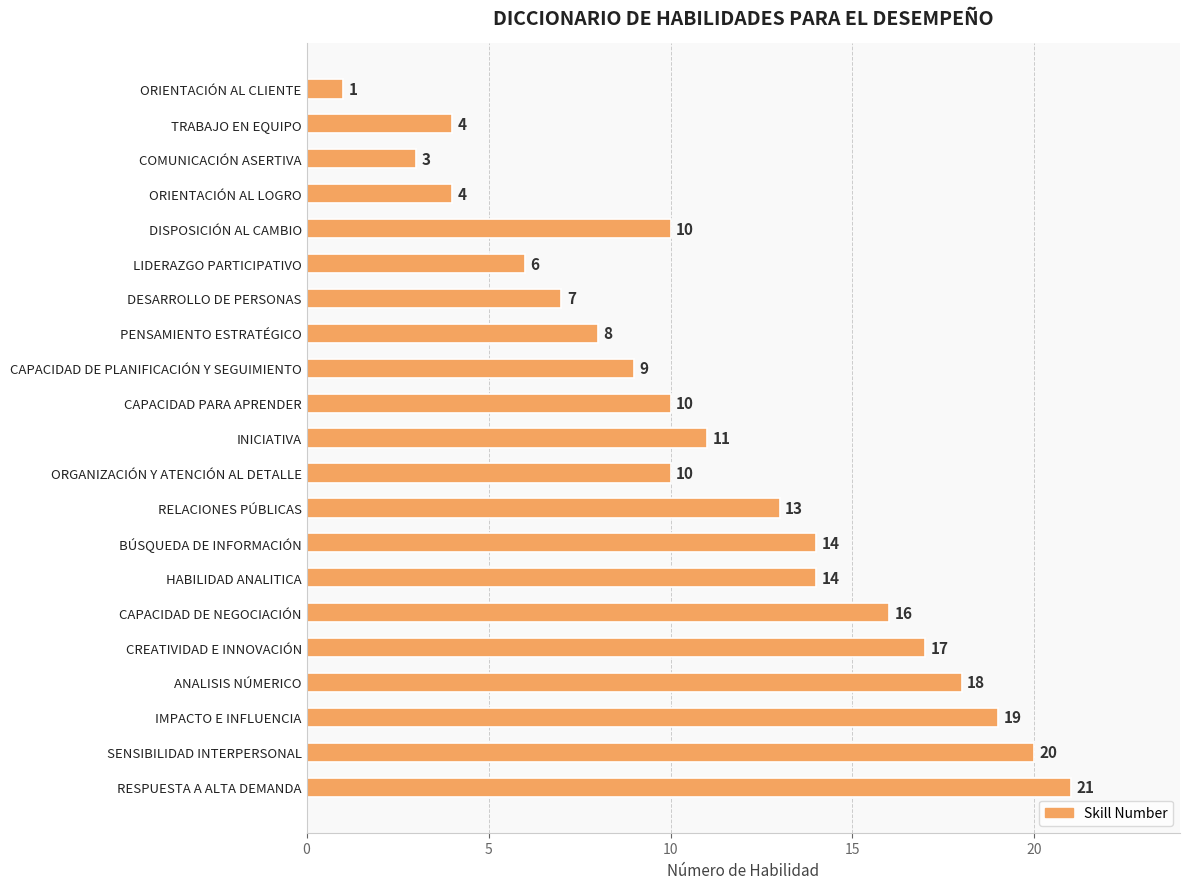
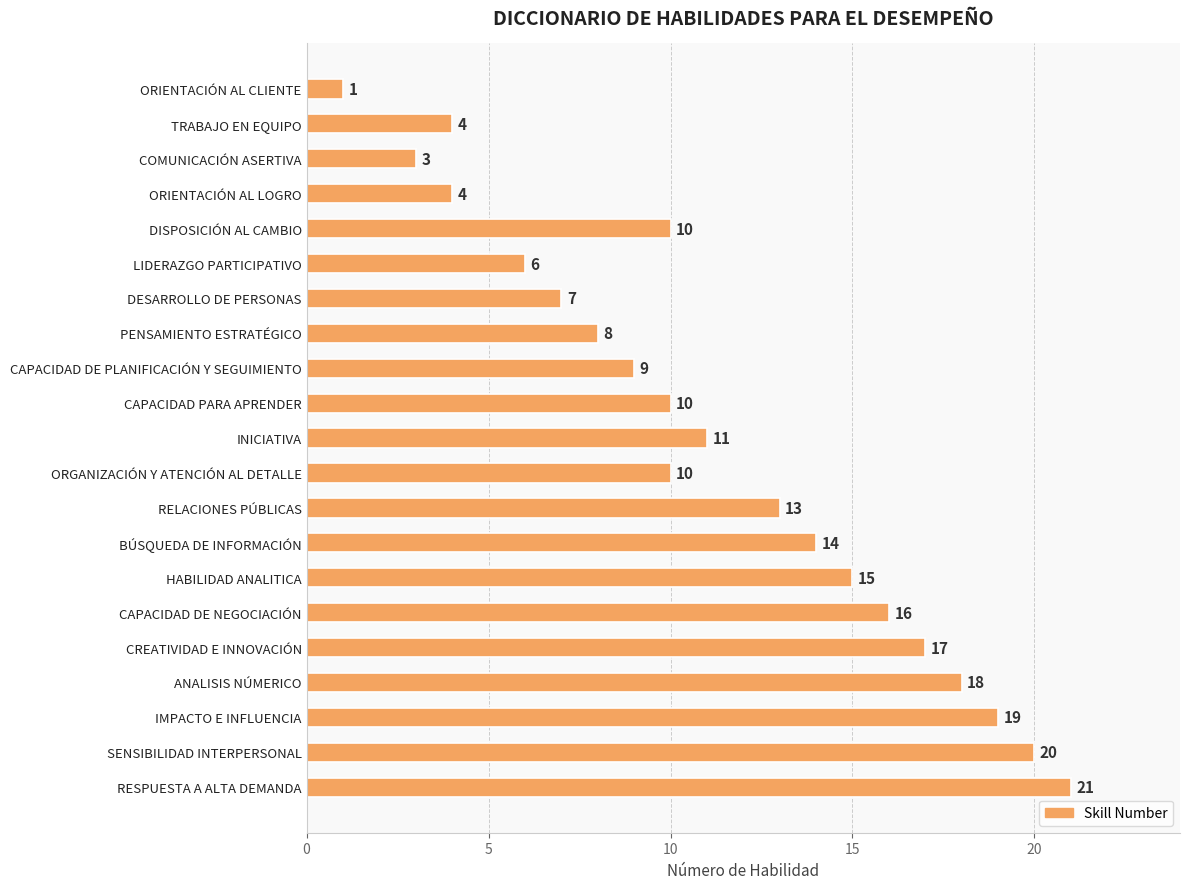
HABILIDAD ANALITICA: 14 -> 15
